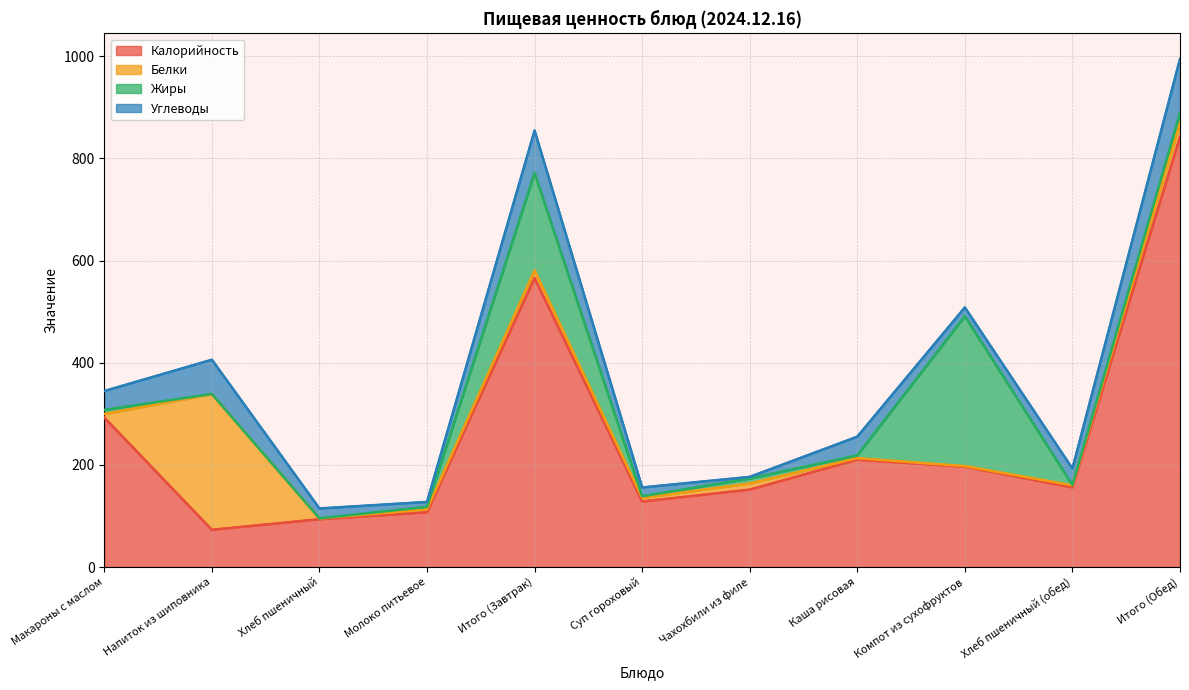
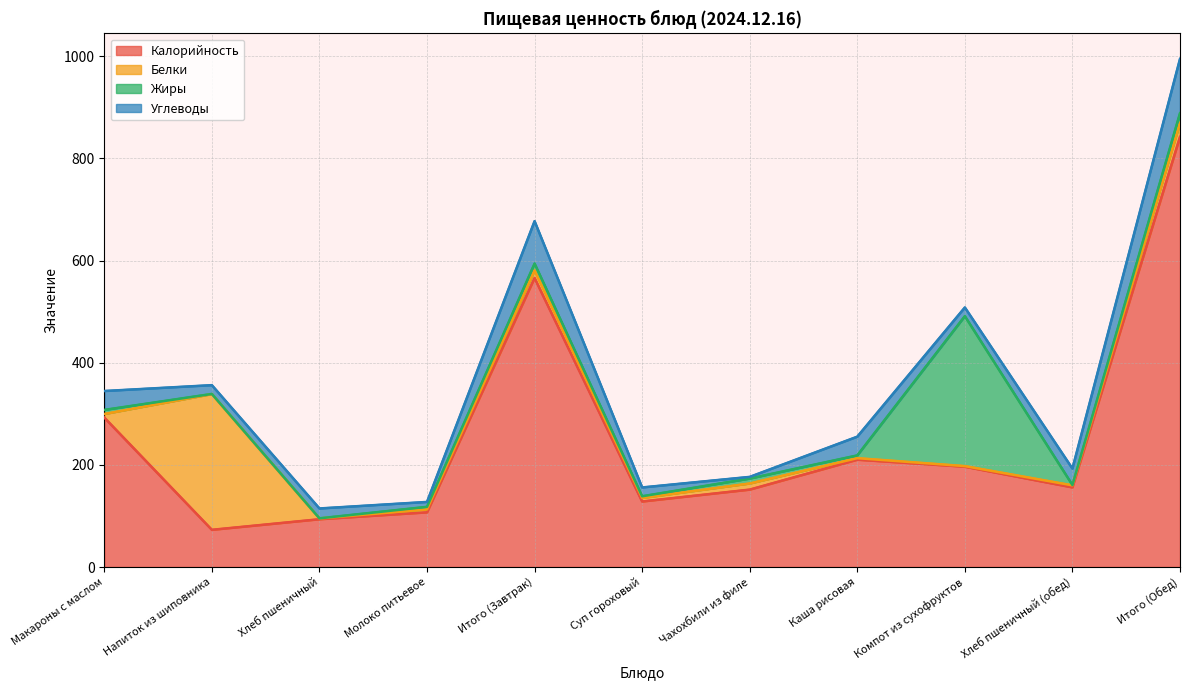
Углеводы, Напиток из шиповника: 70 -> 20
Жиры, Итого (Завтрак): 190 -> 10
